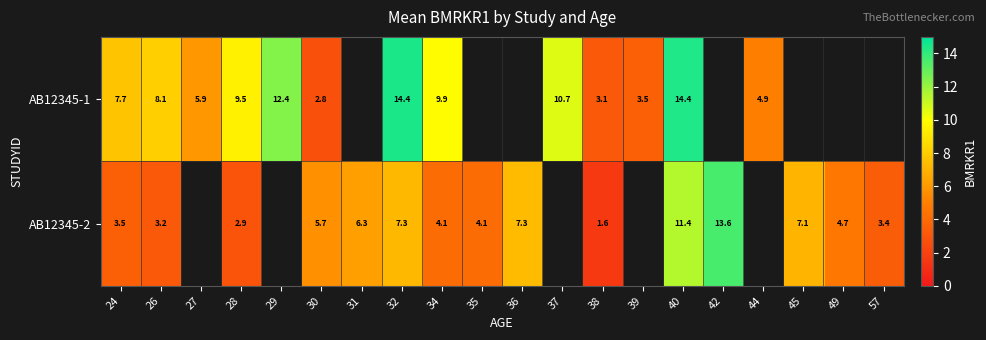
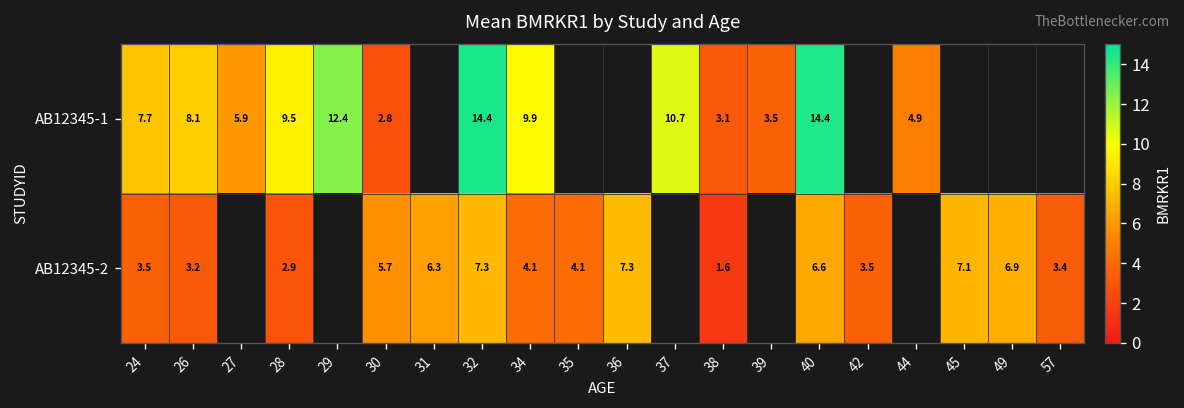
AB12345-2, 40: 11.4 -> 6.6
AB12345-2, 42: 13.6 -> 3.5
AB12345-2, 49: 4.7 -> 6.9
